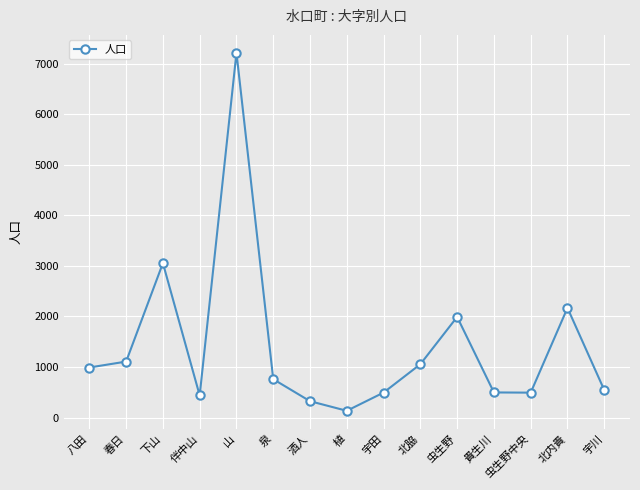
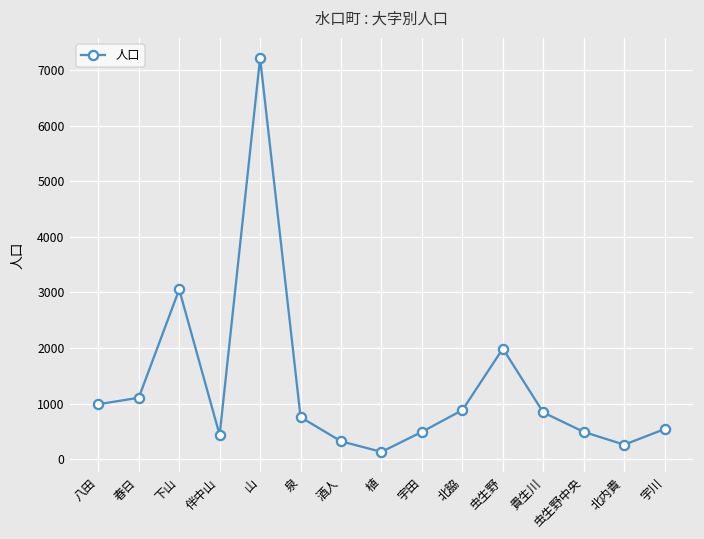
北脇: 1100 -> 900
貴生川: 500 -> 800
北内貴: 2200 -> 300
